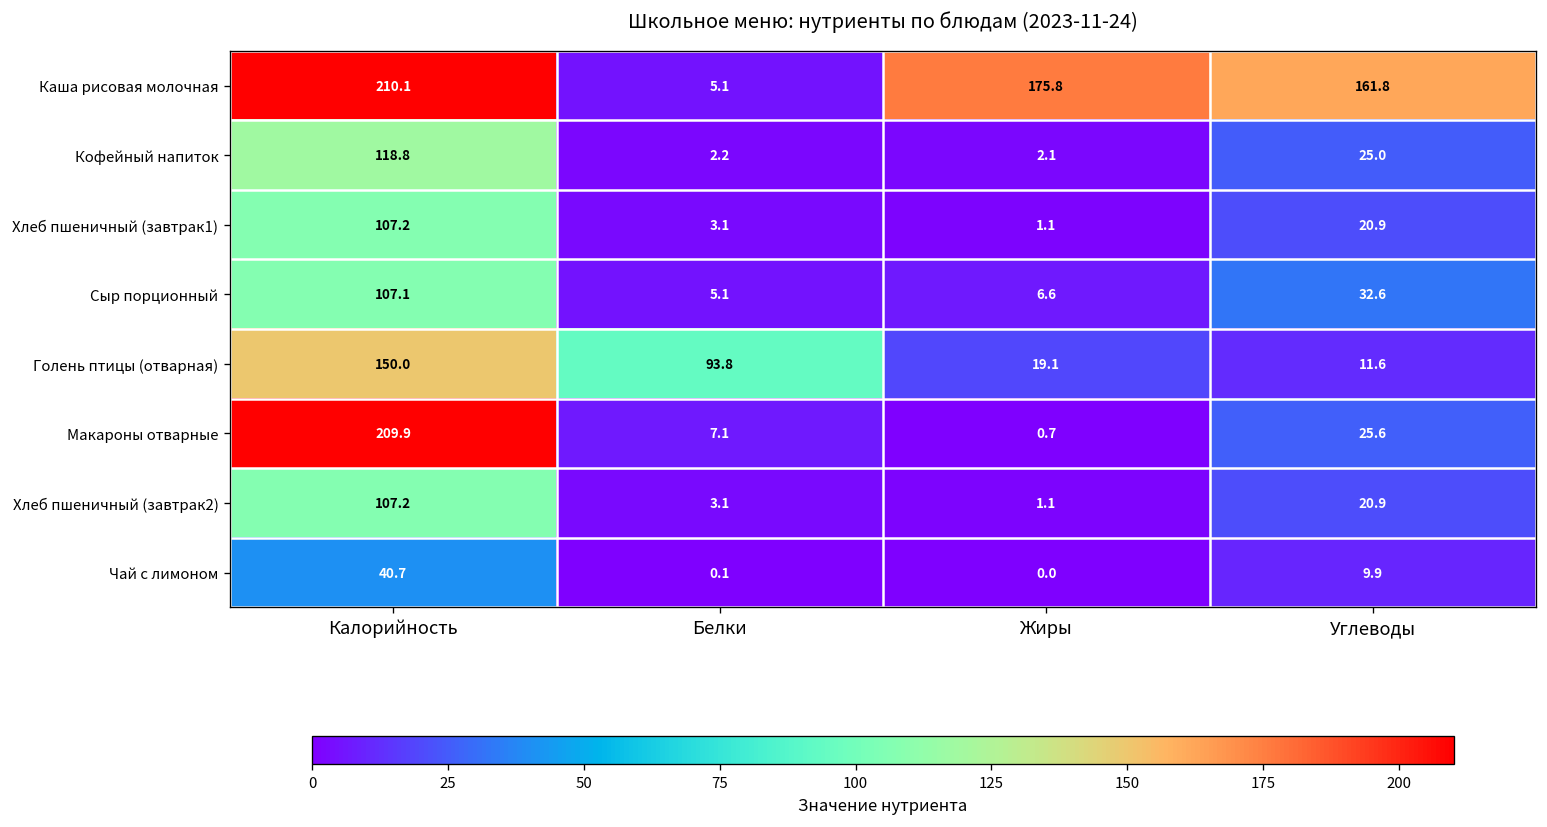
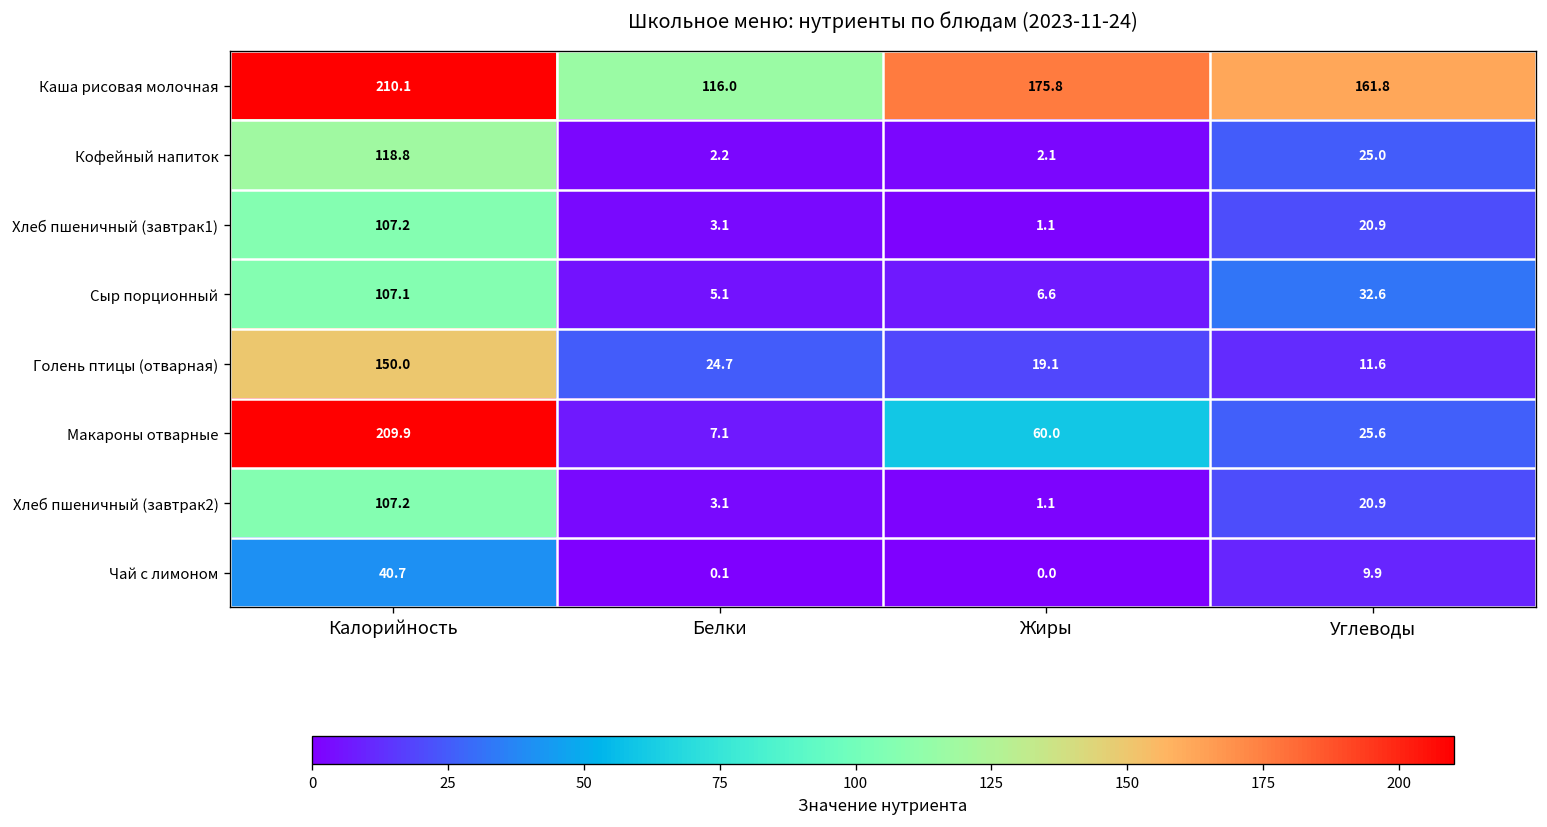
Каша рисовая молочная, Белки: 5.1 -> 116.0
Голень птицы (отварная), Белки: 93.8 -> 24.7
Макароны отварные, Жиры: 0.7 -> 60.0
